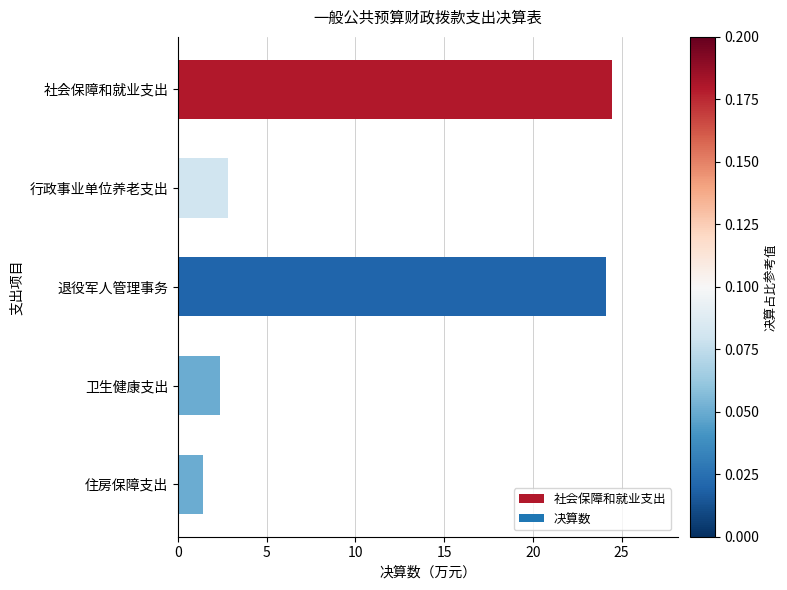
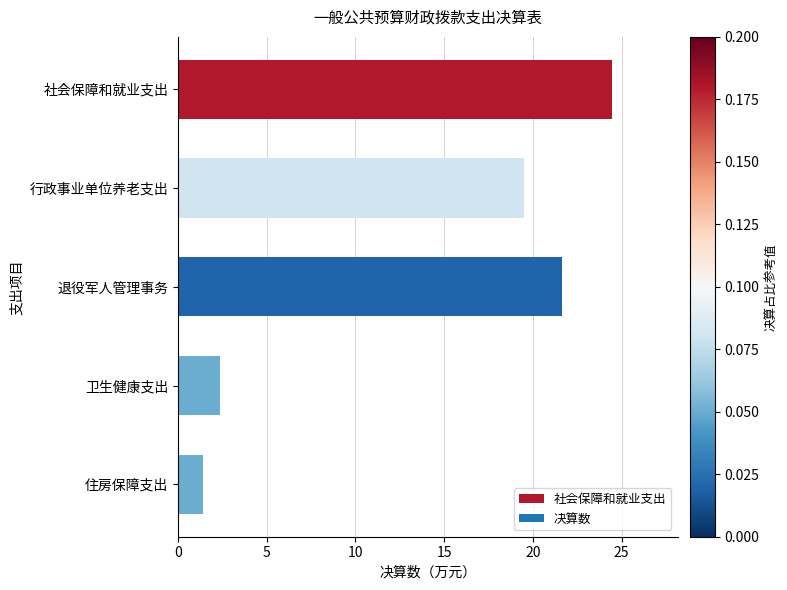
行政事业单位养老支出: 2.8 -> 19.5
退役军人管理事务: 24.1 -> 21.7
